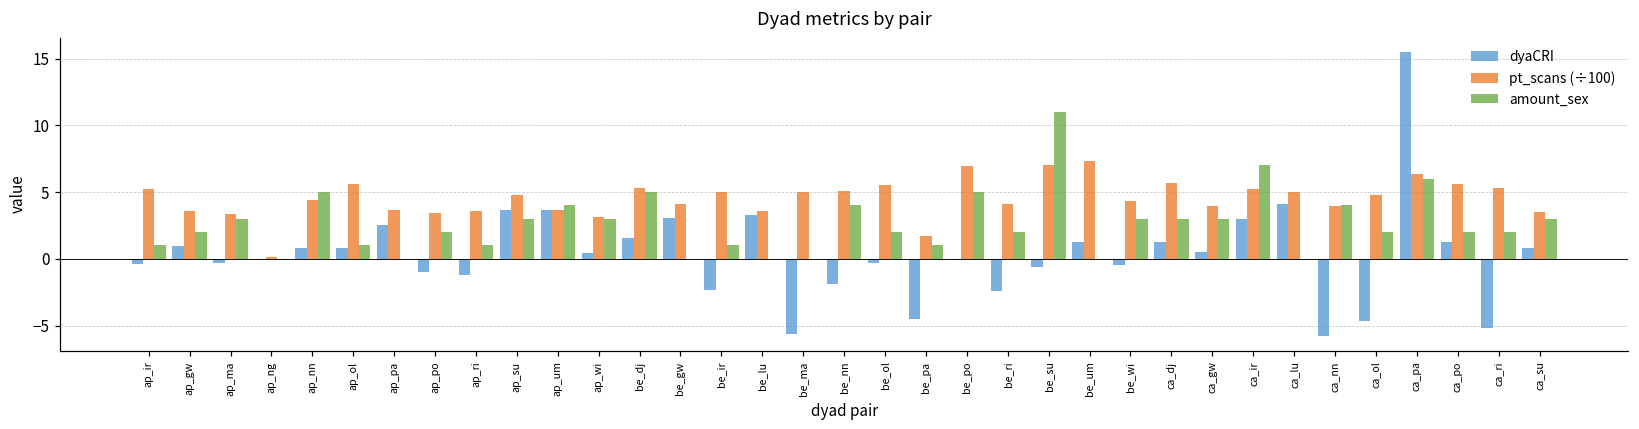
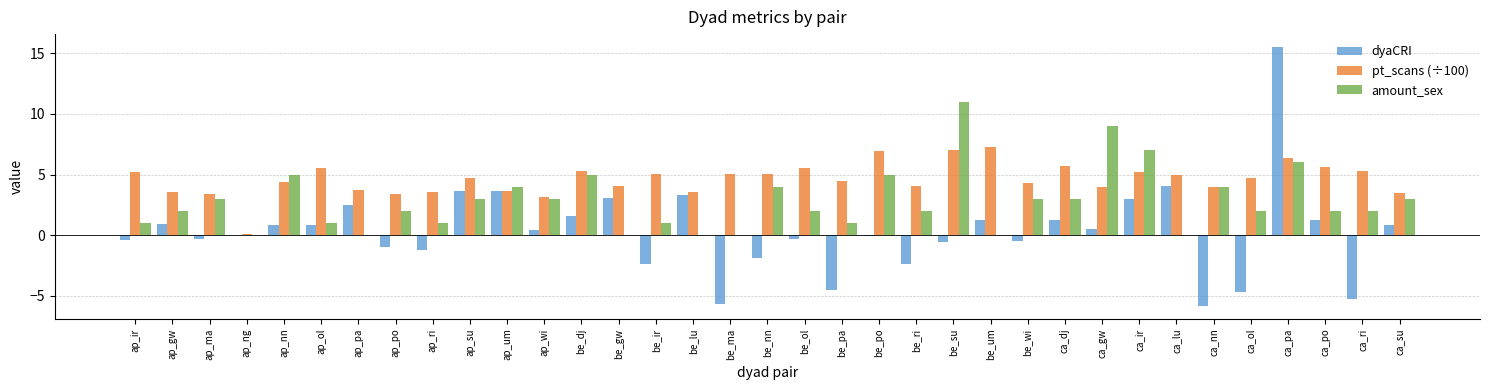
pt_scans (÷100), be_pa: 1.7 -> 4.5
amount_sex, ca_gw: 3 -> 9
